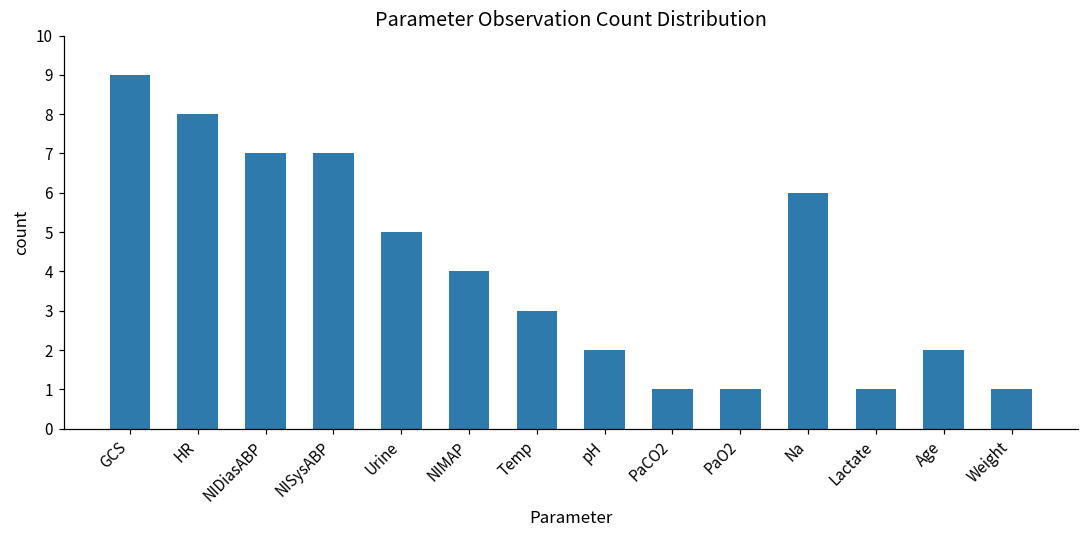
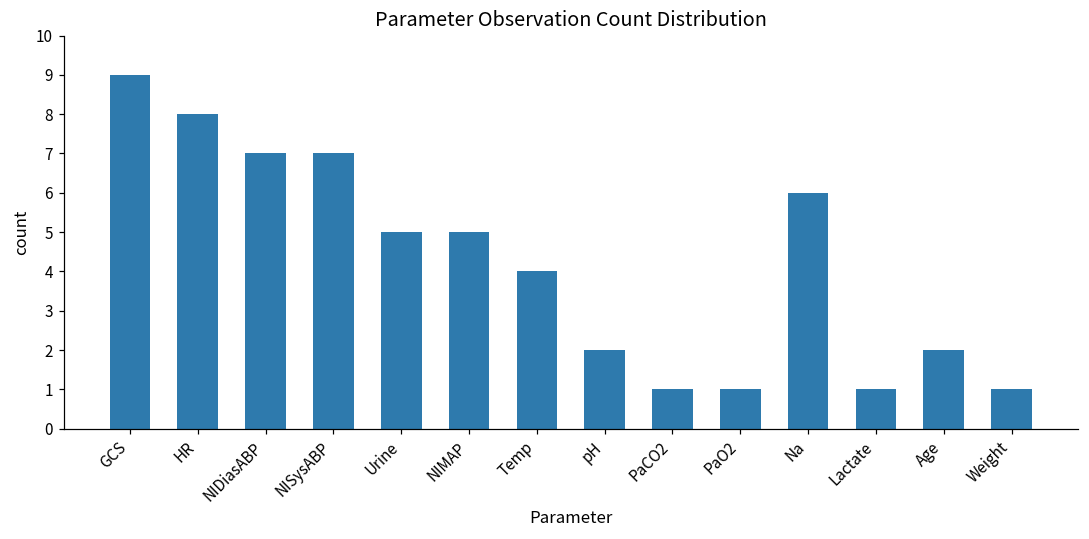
NIMAP: 4 -> 5
Temp: 3 -> 4
